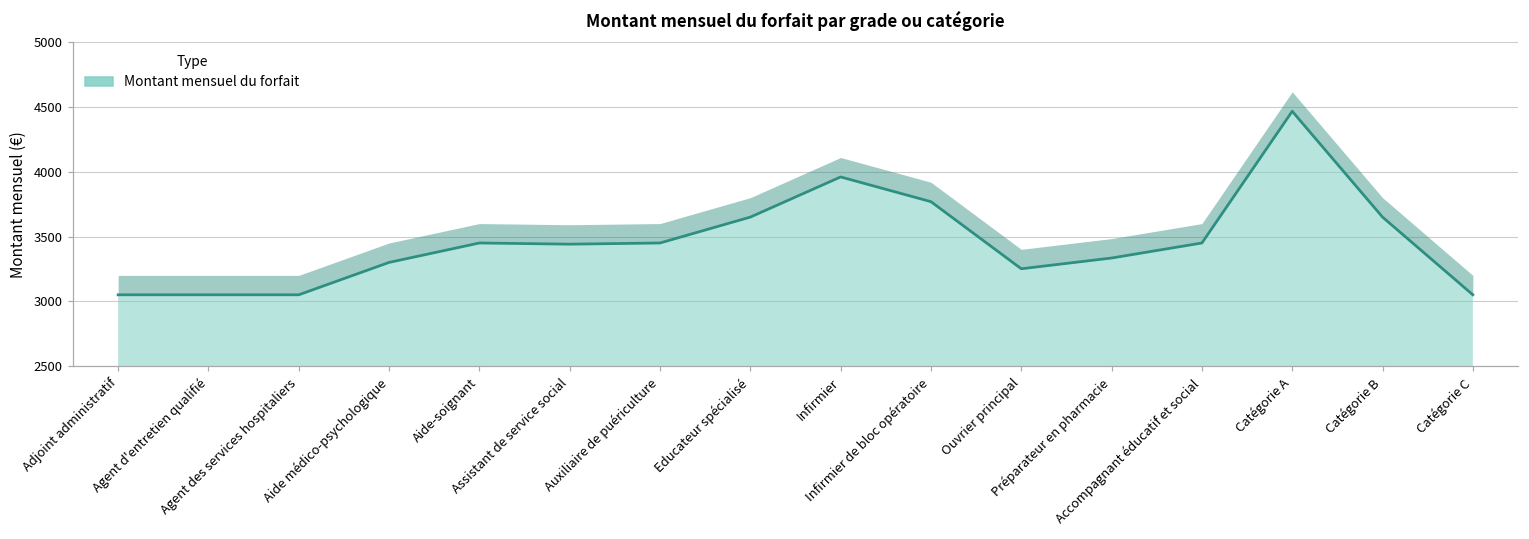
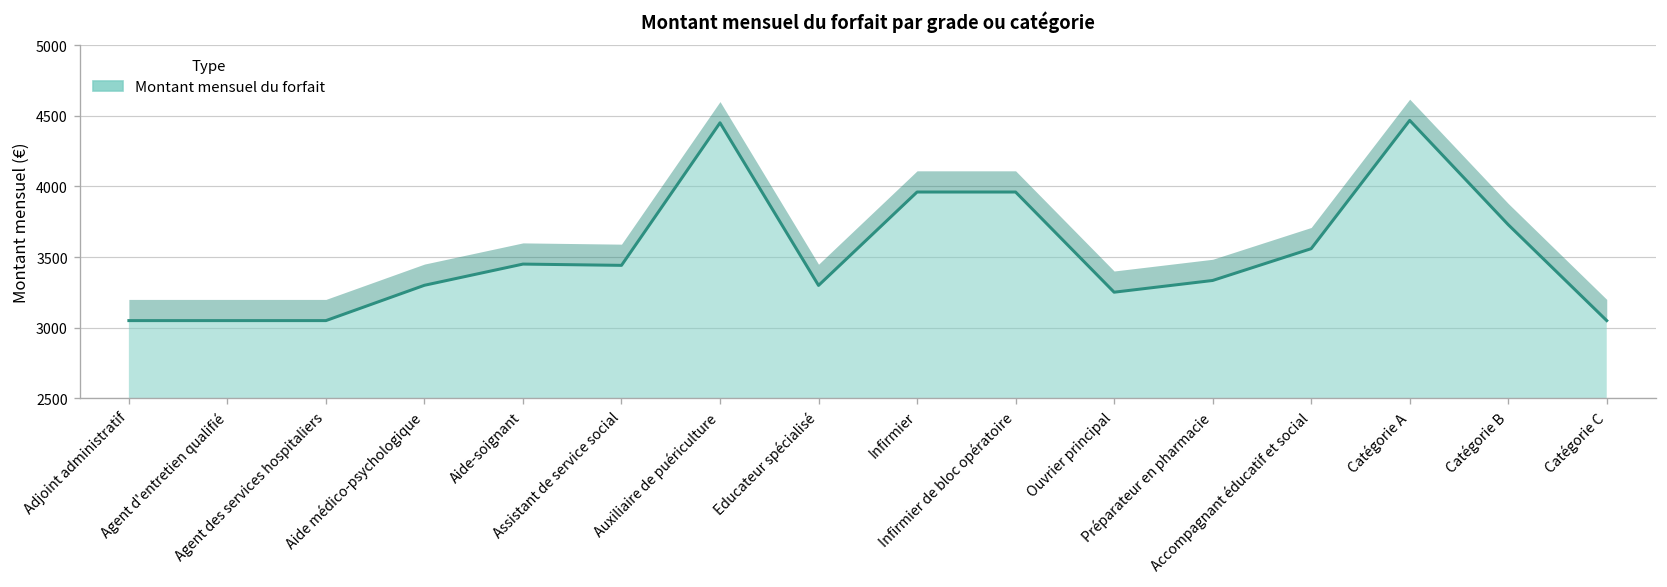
Montant mensuel du forfait, Auxiliaire de puériculture: 3450 -> 4450
Montant mensuel du forfait, Educateur spécialisé: 3650 -> 3300
Montant mensuel du forfait, Infirmier de bloc opératoire: 3770 -> 3960
Montant mensuel du forfait, Accompagnant éducatif et social: 3450 -> 3560
Montant mensuel du forfait, Catégorie B: 3650 -> 3730
